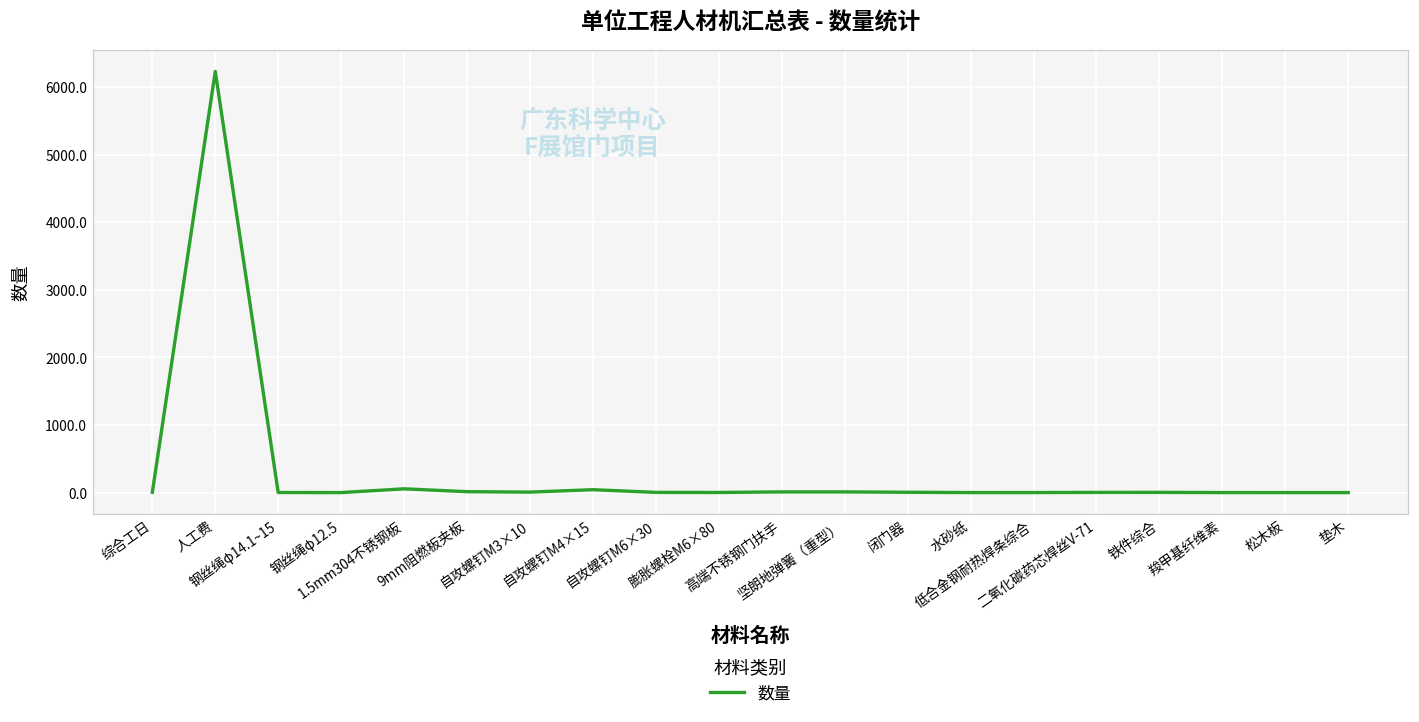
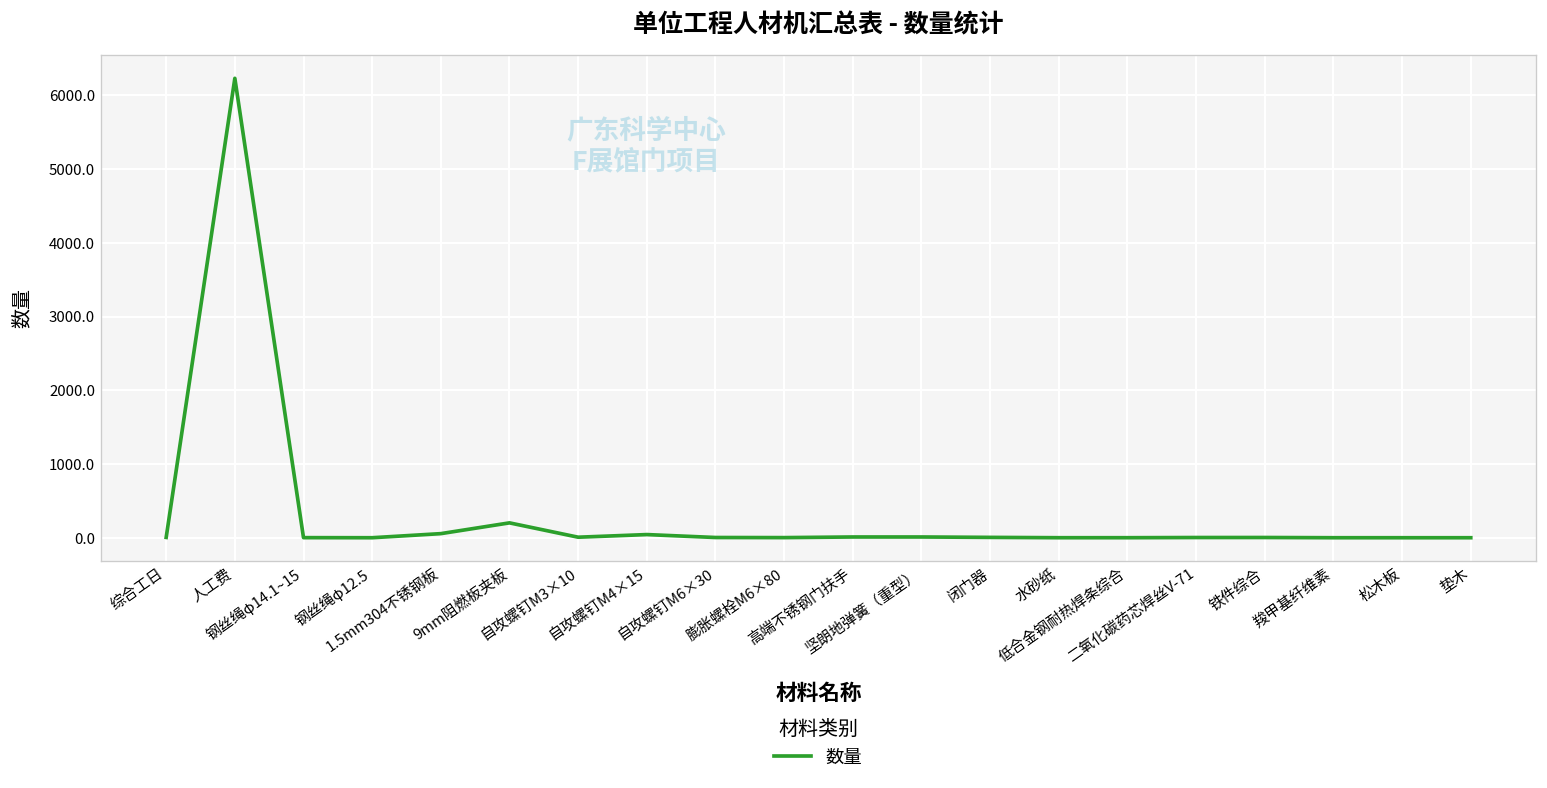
9mm阻燃板夹板: 0 -> 200
